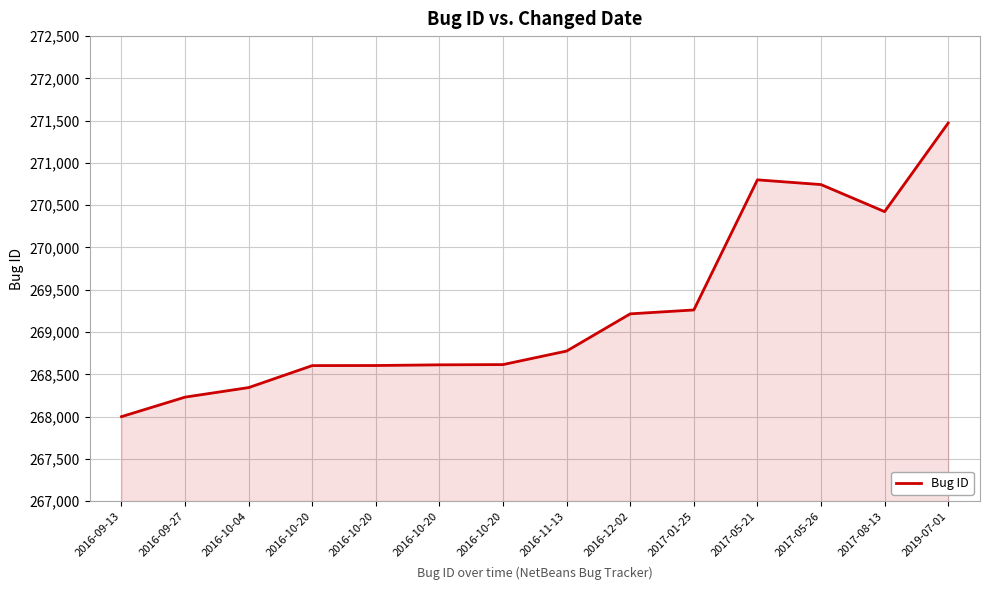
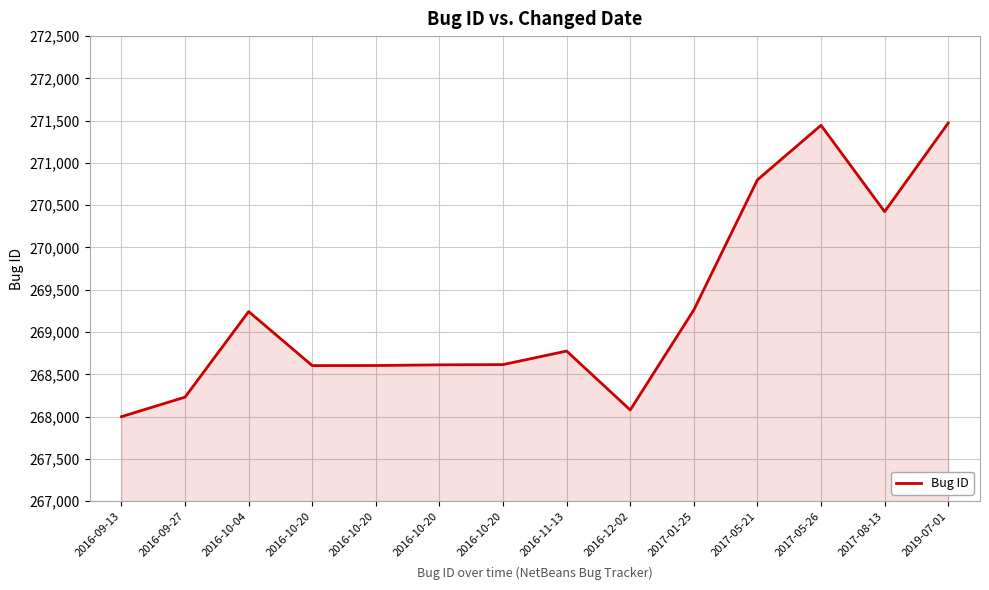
2016-10-04: 268,300 -> 269,200
2016-12-02: 269,200 -> 268,100
2017-05-26: 270,700 -> 271,400
